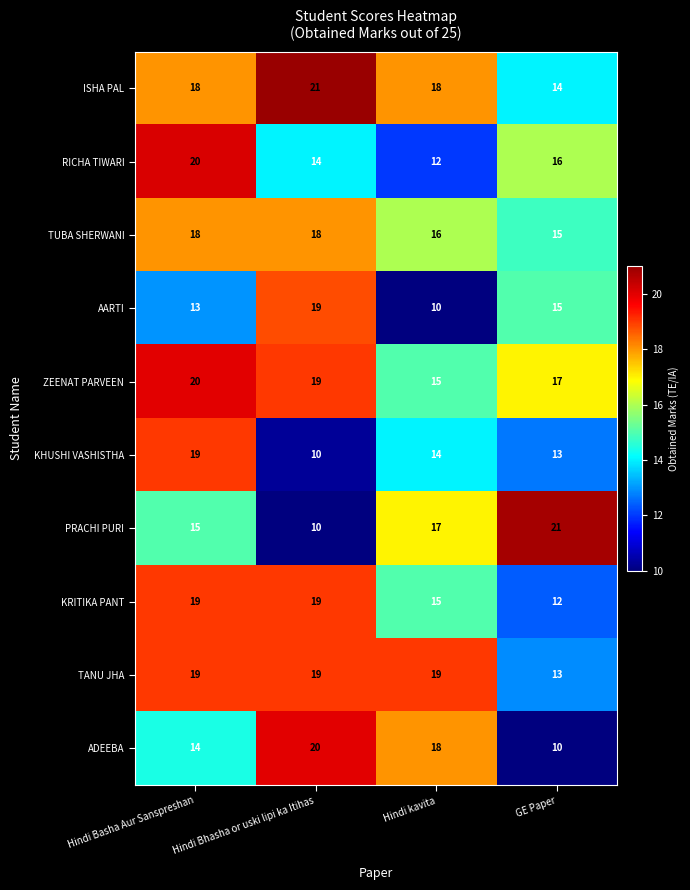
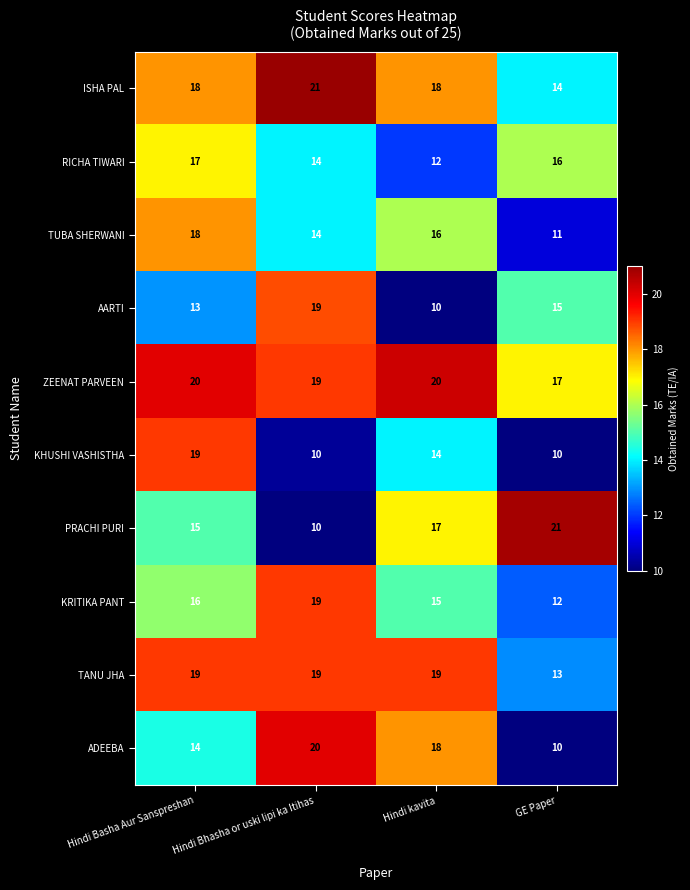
RICHA TIWARI, Hindi Basha Aur Sanspreshan: 20 -> 17
TUBA SHERWANI, Hindi Bhasha or uski lipi ka Itihas: 18 -> 14
TUBA SHERWANI, GE Paper: 15 -> 11
ZEENAT PARVEEN, Hindi kavita: 15 -> 20
KHUSHI VASHISTHA, GE Paper: 13 -> 10
KRITIKA PANT, Hindi Basha Aur Sanspreshan: 19 -> 16
